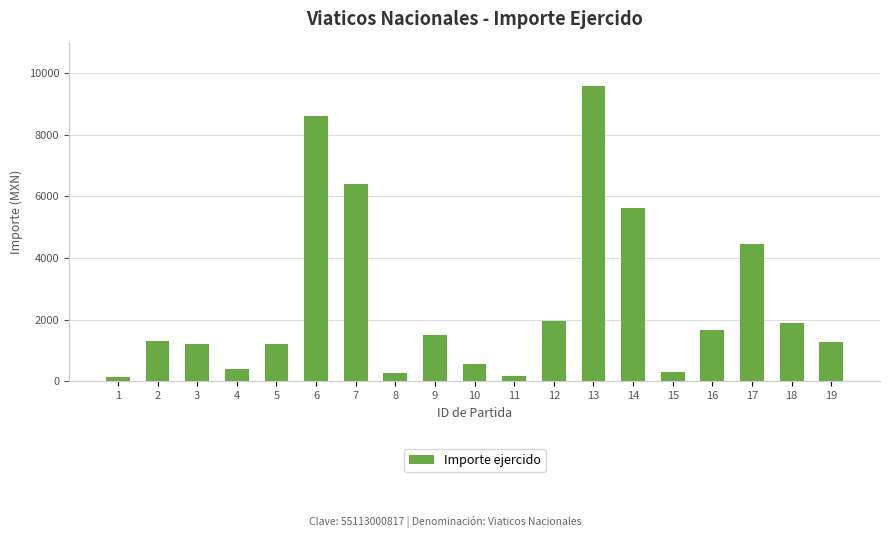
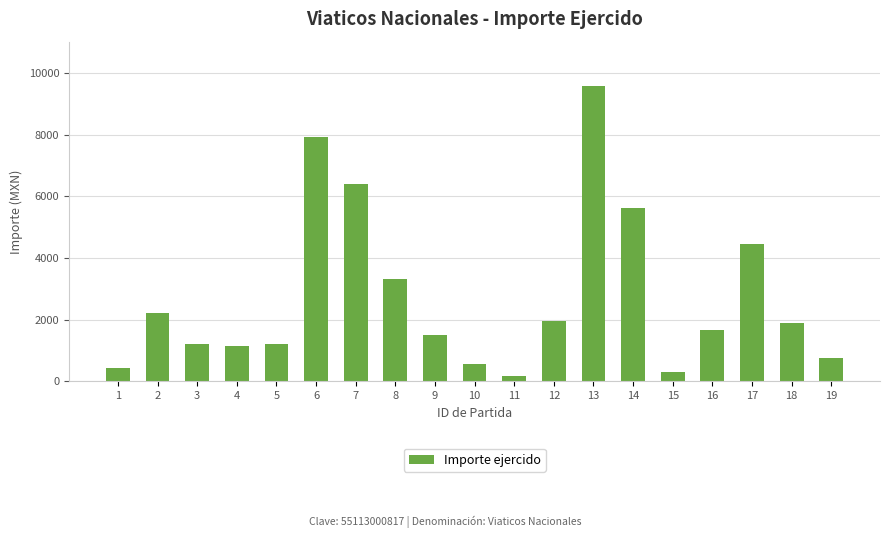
1: 200 -> 400
2: 1300 -> 2200
4: 400 -> 1200
6: 8600 -> 7900
8: 300 -> 3300
19: 1300 -> 800
